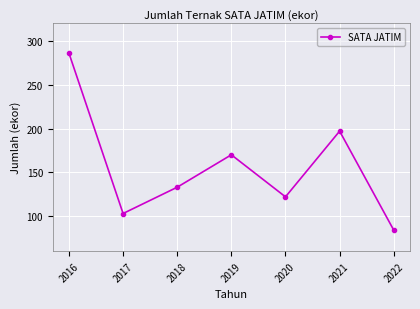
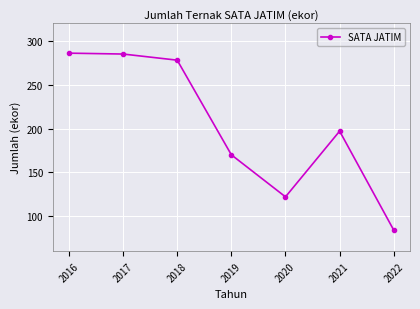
2017: 100 -> 290
2018: 130 -> 280
